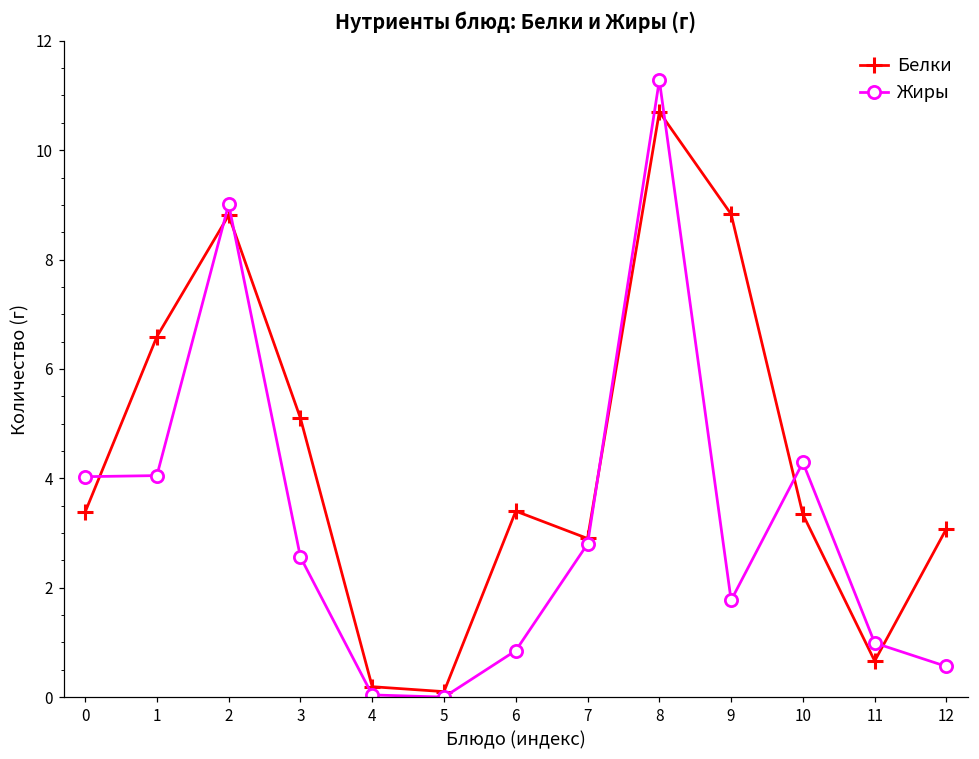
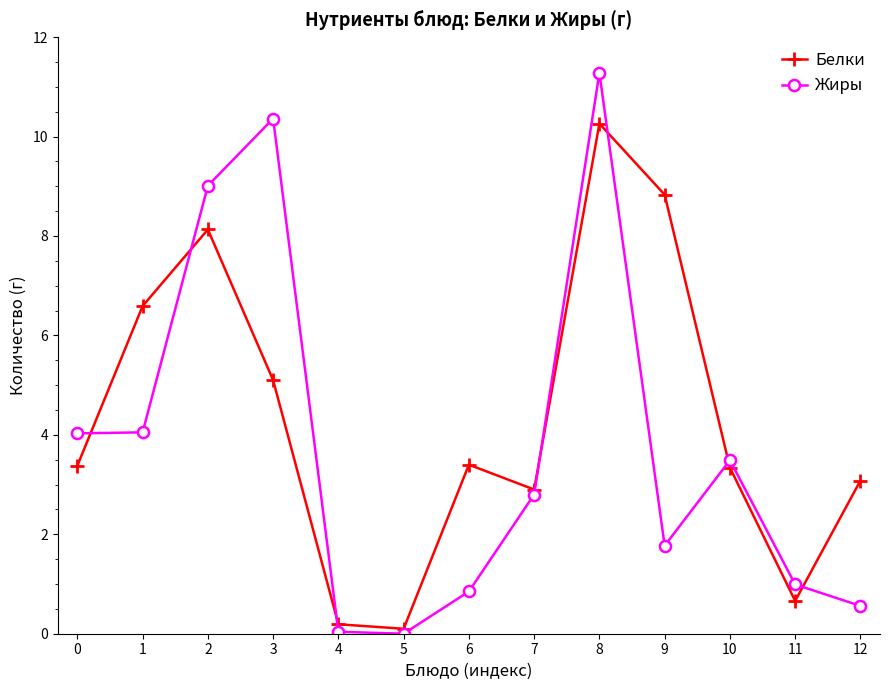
Белки, 2: 8.8 -> 8.1
Жиры, 3: 2.6 -> 10.4
Белки, 8: 10.7 -> 10.3
Жиры, 10: 4.3 -> 3.5
